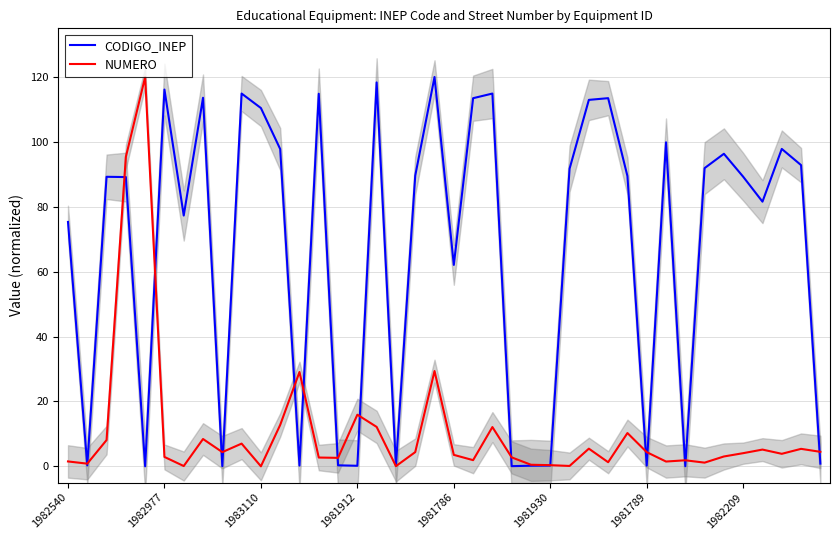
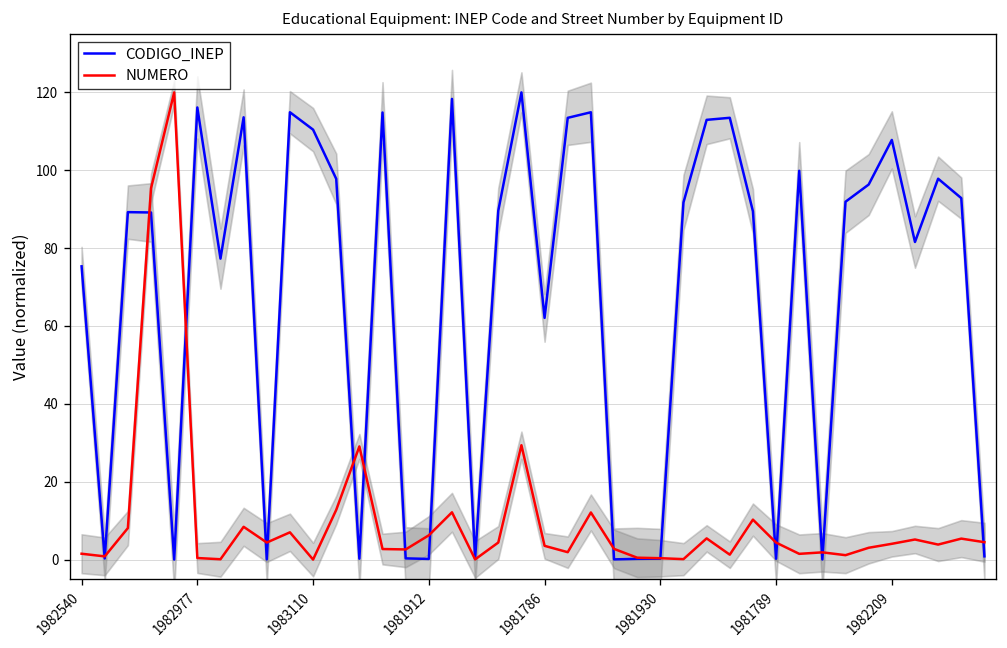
NUMERO, 1982977: 3 -> 0
NUMERO, 1981912: 16 -> 6
CODIGO_INEP, 1982209: 89 -> 108
